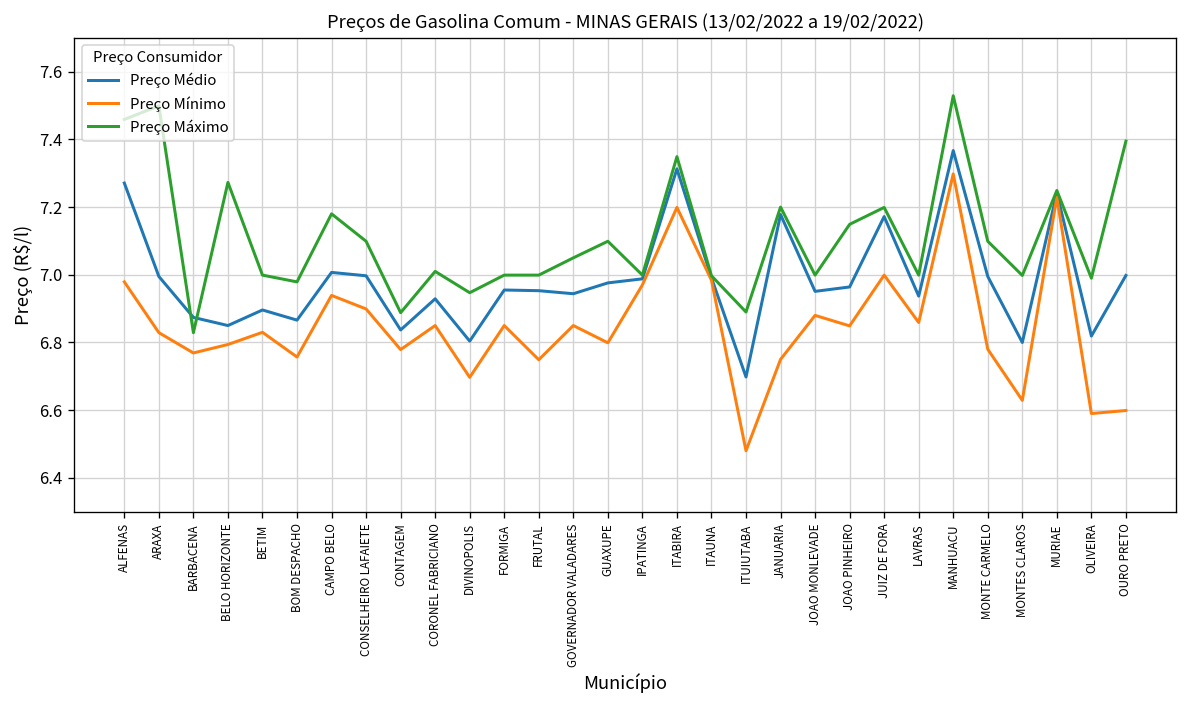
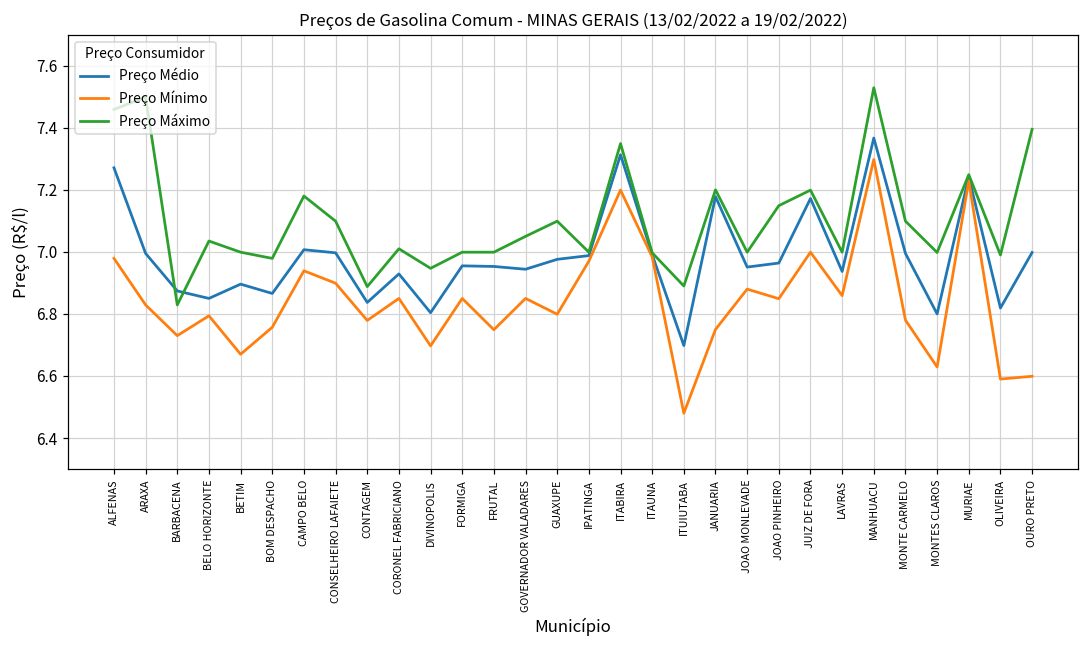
Preço Mínimo, BARBACENA: 6.77 -> 6.73
Preço Máximo, BELO HORIZONTE: 7.27 -> 7.04
Preço Mínimo, BETIM: 6.83 -> 6.67
